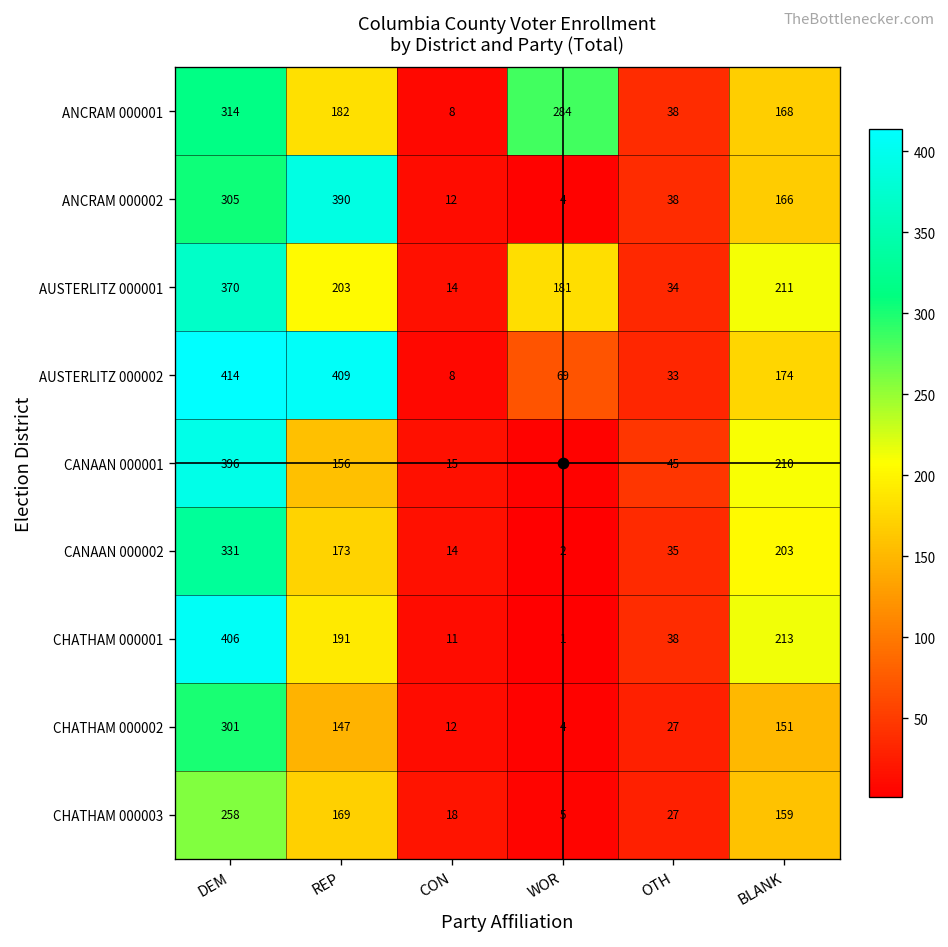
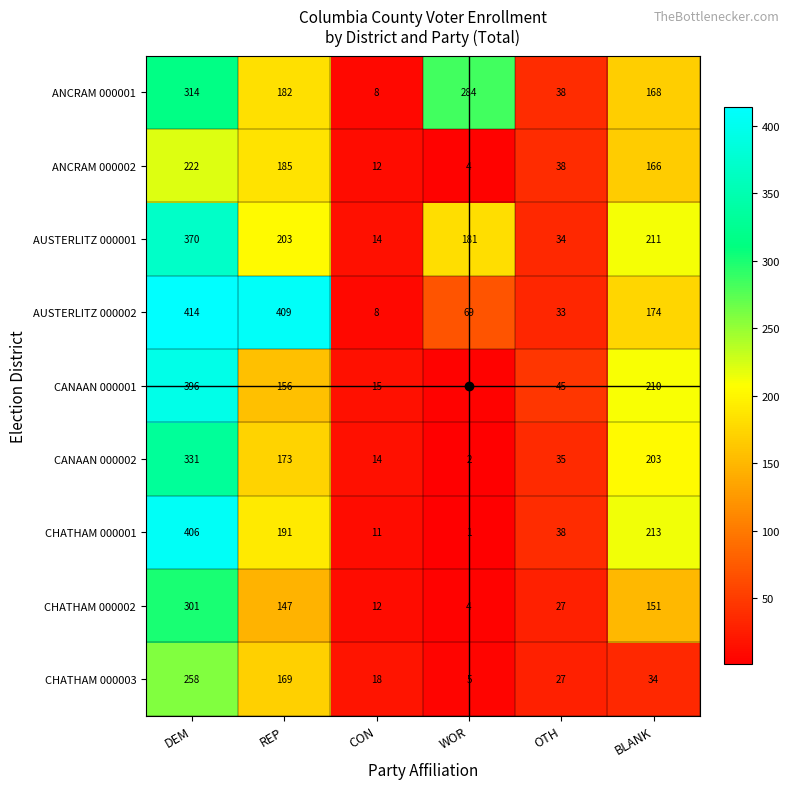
ANCRAM 000002, DEM: 305 -> 222
ANCRAM 000002, REP: 390 -> 185
CHATHAM 000003, BLANK: 159 -> 34
